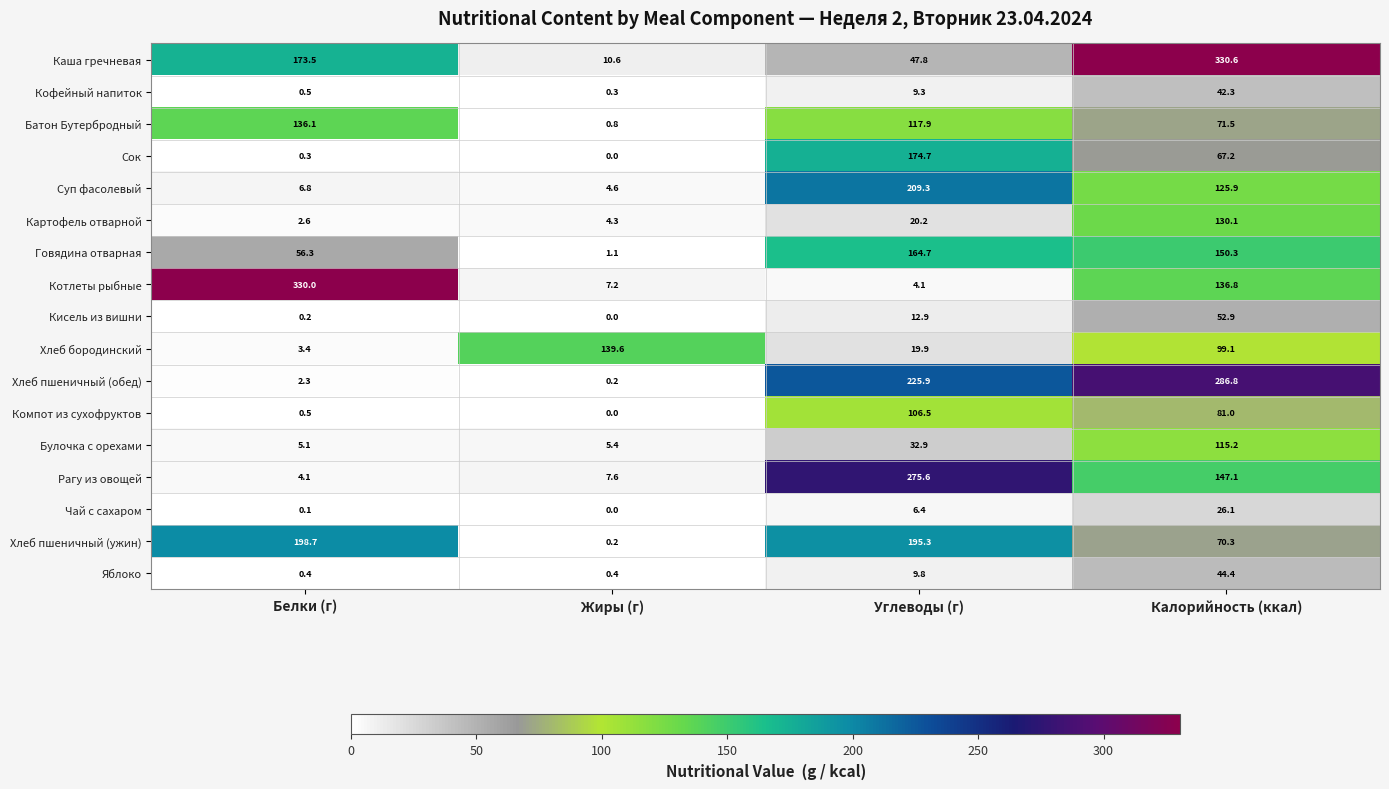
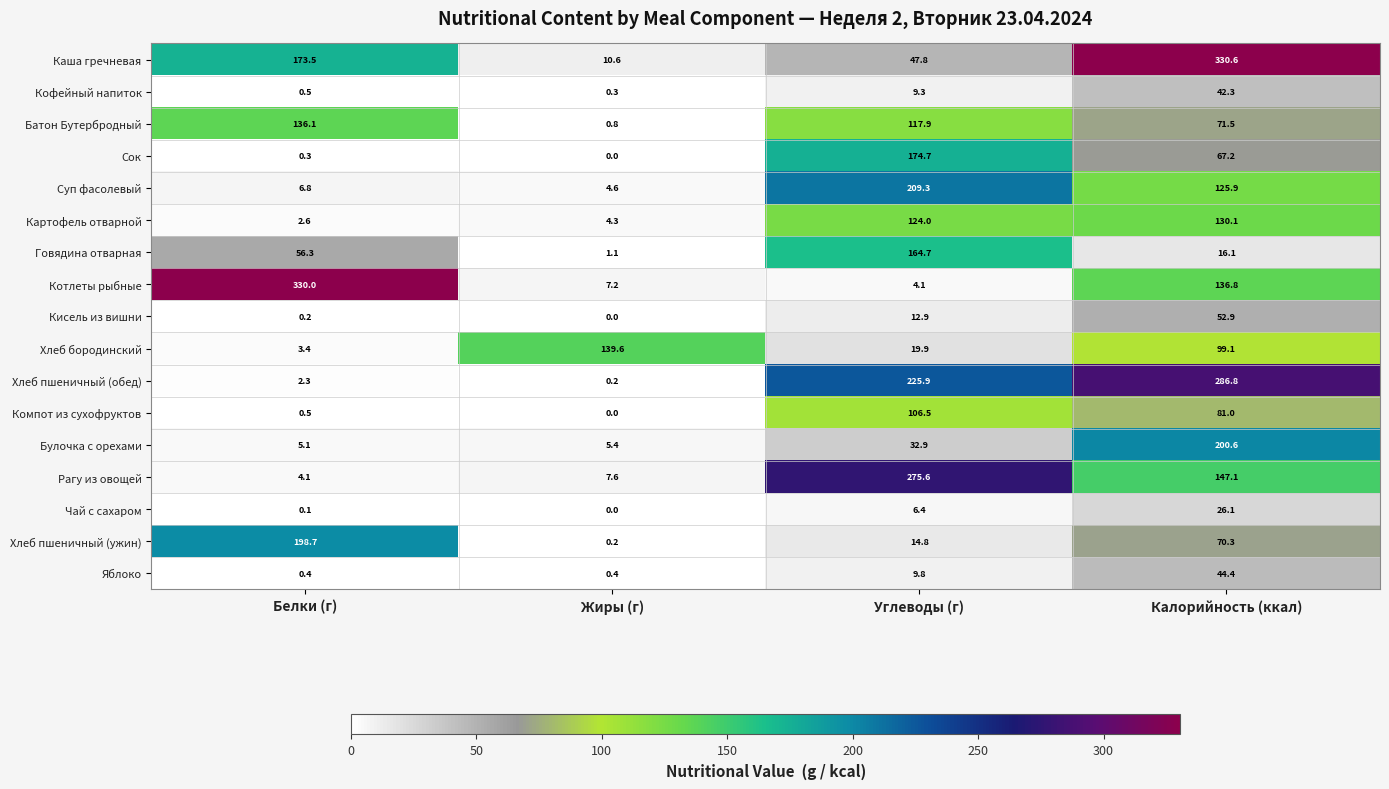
Картофель отварной, Углеводы (г): 20.2 -> 124.0
Говядина отварная, Калорийность (ккал): 150.3 -> 16.1
Булочка с орехами, Калорийность (ккал): 115.2 -> 200.6
Хлеб пшеничный (ужин), Углеводы (г): 195.3 -> 14.8
